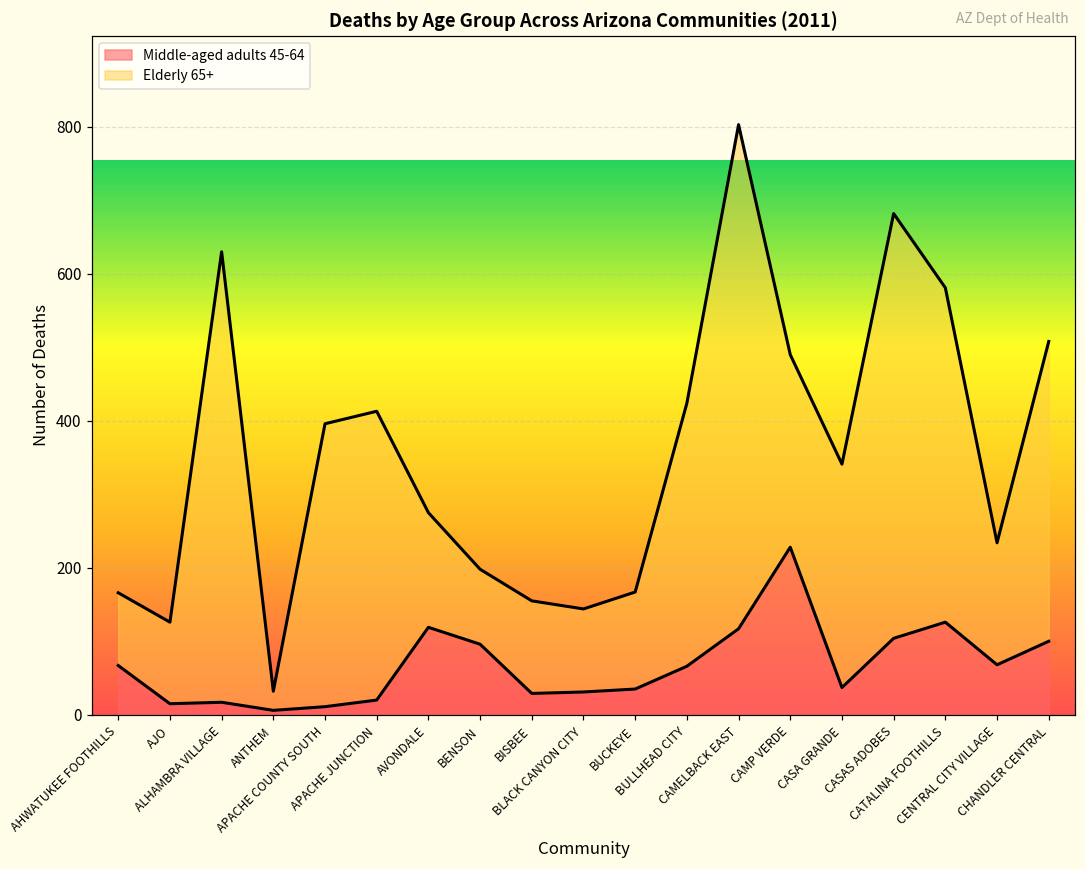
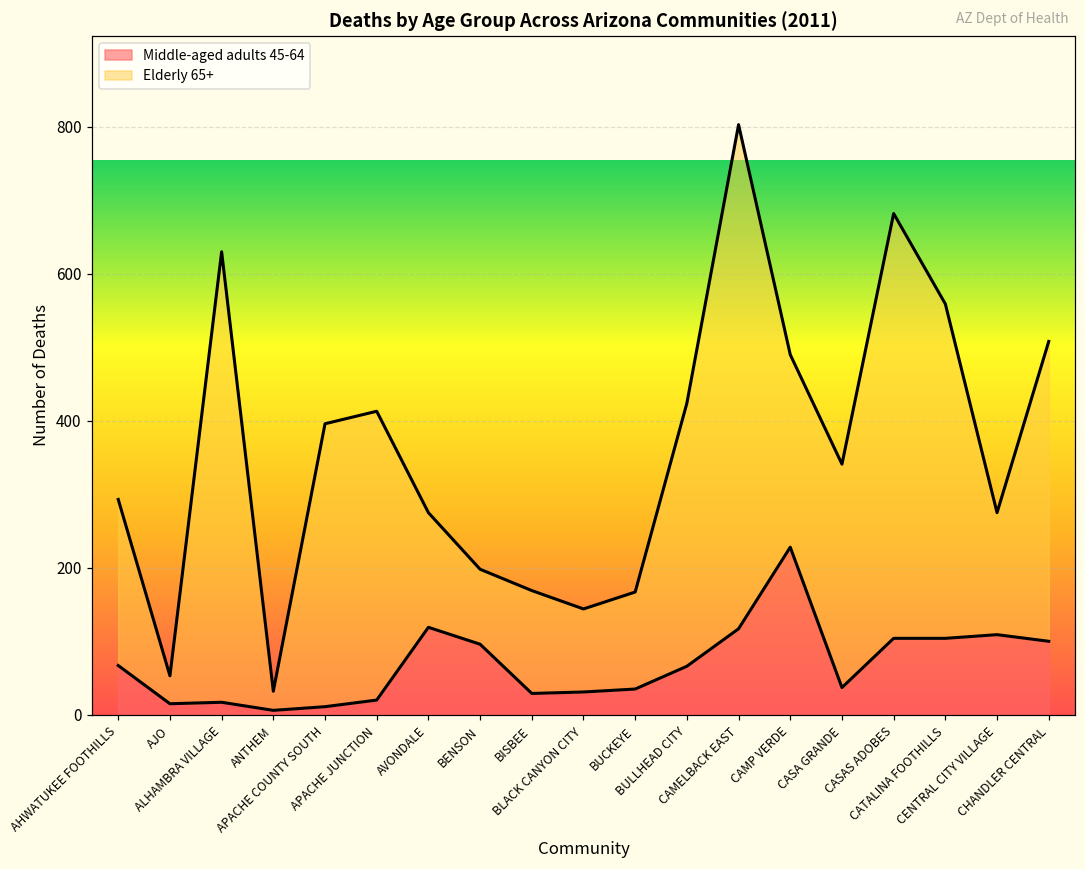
Elderly 65+, AHWATUKEE FOOTHILLS: 100 -> 230
Elderly 65+, AJO: 110 -> 40
Elderly 65+, BISBEE: 130 -> 140
Middle-aged adults 45-64, CATALINA FOOTHILLS: 130 -> 100
Middle-aged adults 45-64, CENTRAL CITY VILLAGE: 70 -> 110
